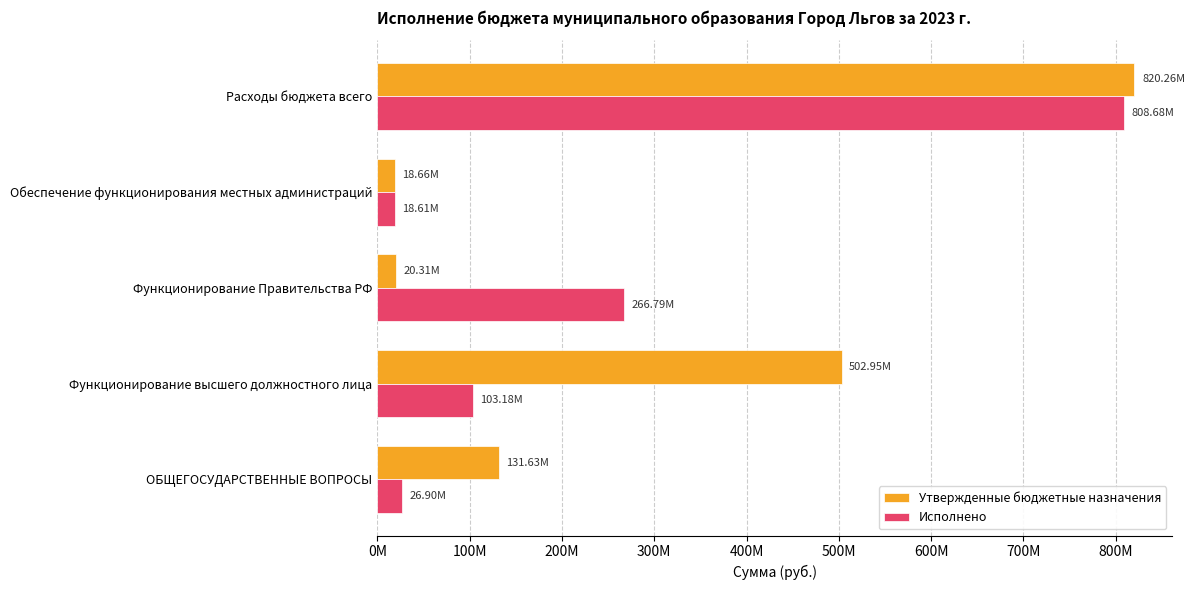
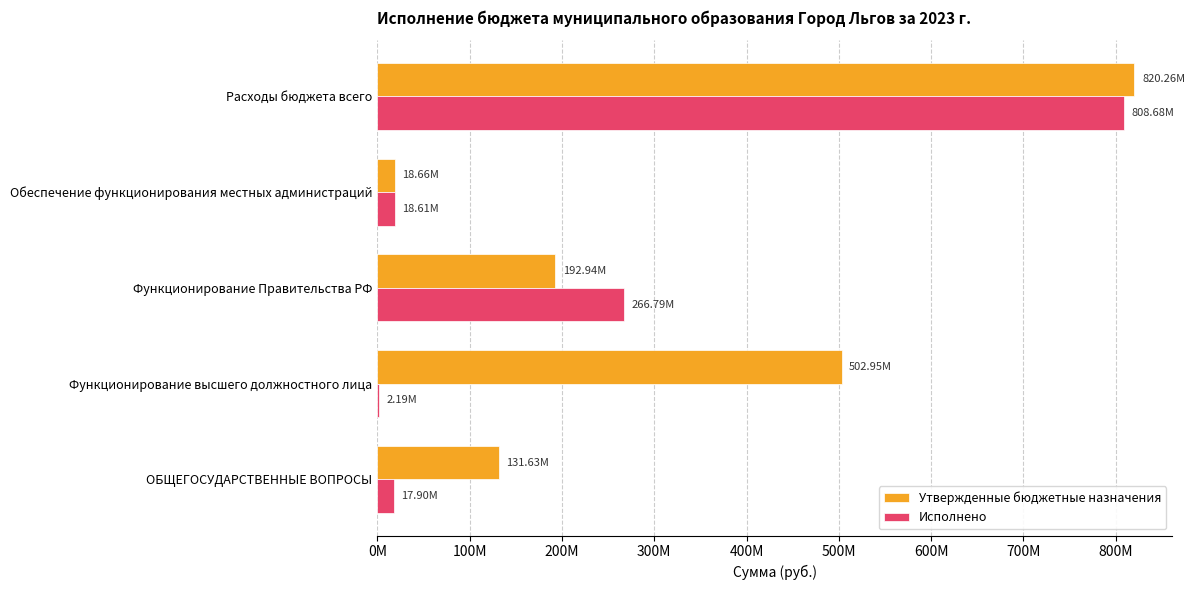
Утвержденные бюджетные назначения, Функционирование Правительства РФ: 20.31M -> 192.94M
Исполнено, Функционирование высшего должностного лица: 103.18M -> 2.19M
Исполнено, ОБЩЕГОСУДАРСТВЕННЫЕ ВОПРОСЫ: 26.90M -> 17.90M
